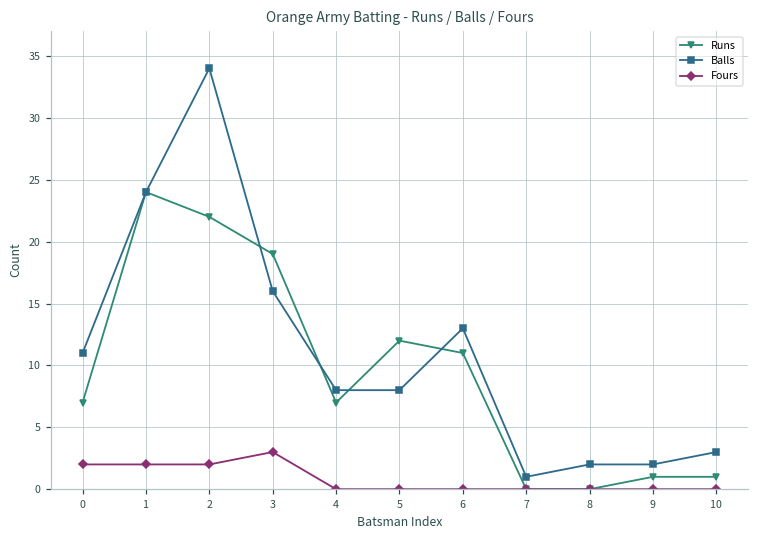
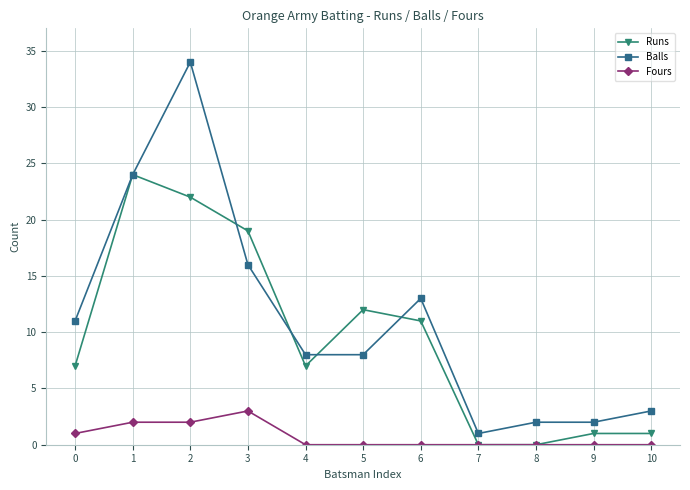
Fours, 0: 2 -> 1
